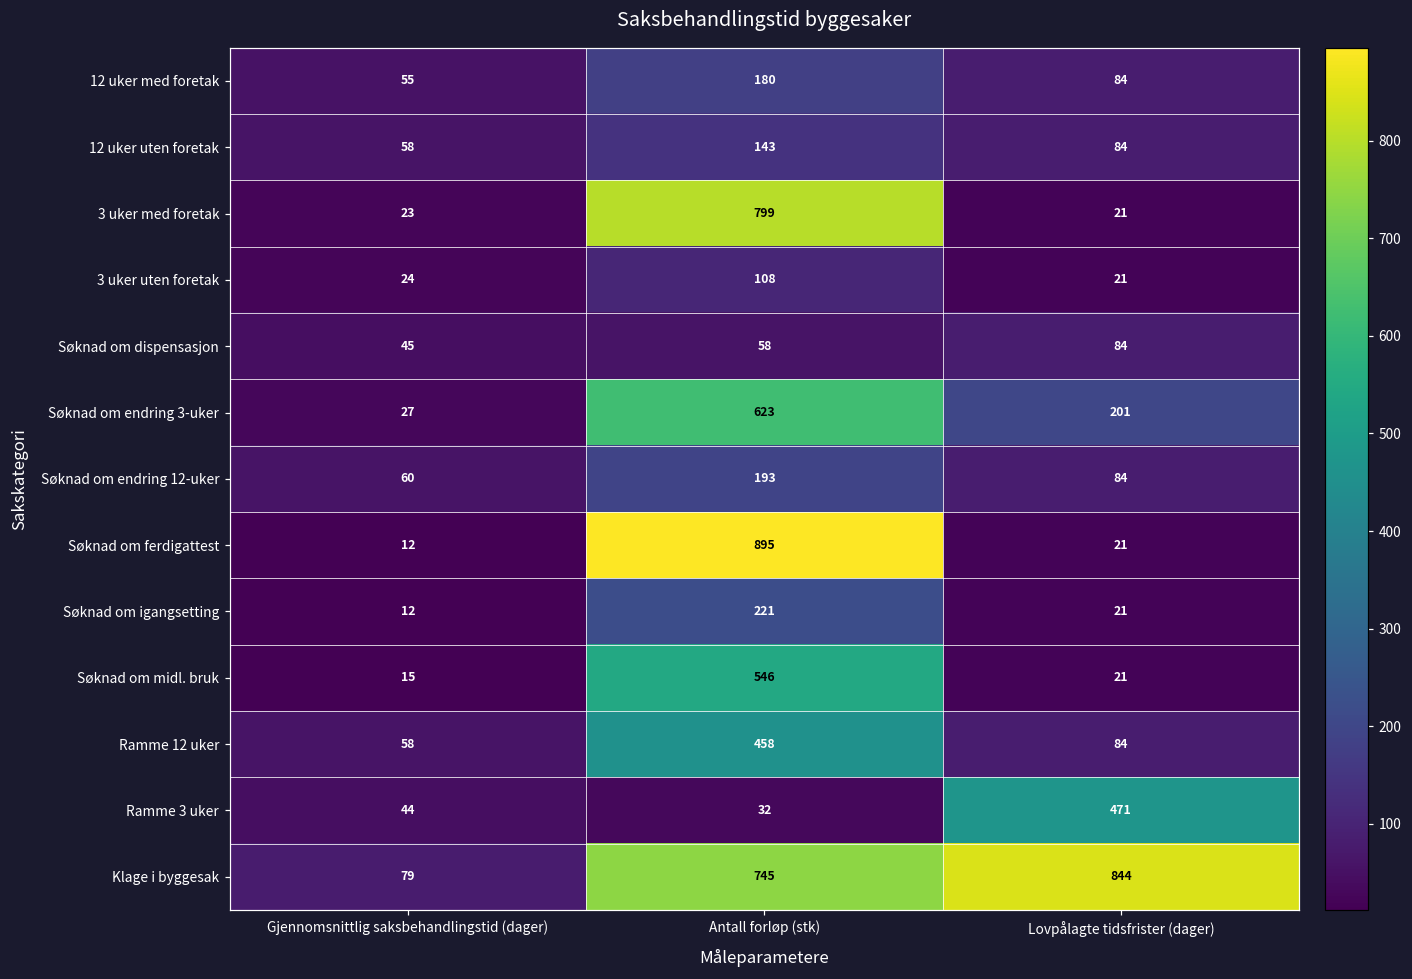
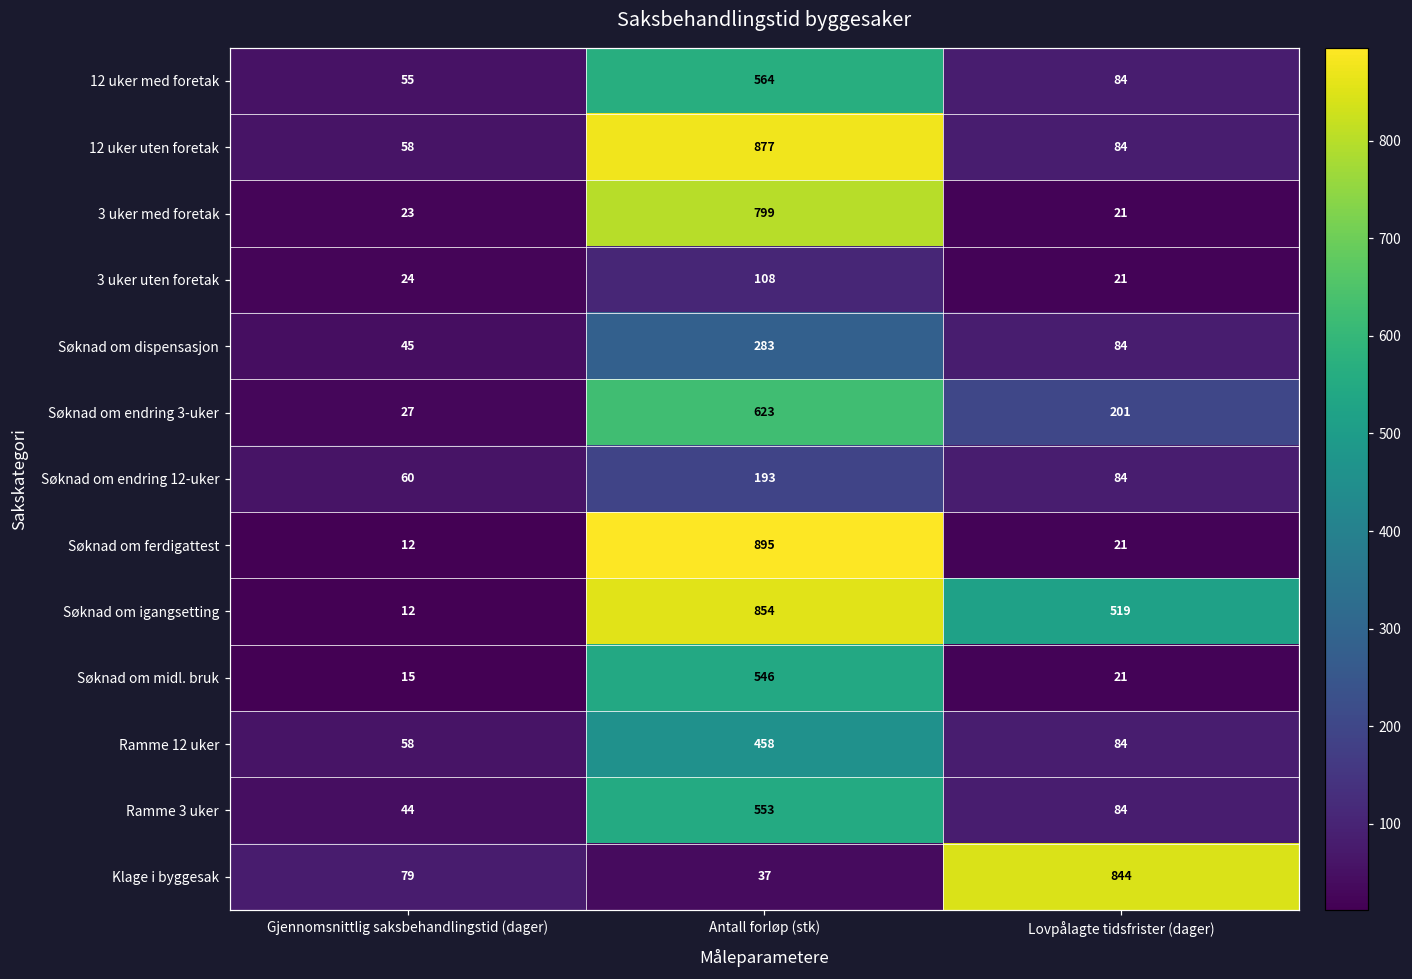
12 uker med foretak, Antall forløp (stk): 180 -> 564
12 uker uten foretak, Antall forløp (stk): 143 -> 877
Søknad om dispensasjon, Antall forløp (stk): 58 -> 283
Søknad om igangsetting, Antall forløp (stk): 221 -> 854
Søknad om igangsetting, Lovpålagte tidsfrister (dager): 21 -> 519
Ramme 3 uker, Antall forløp (stk): 32 -> 553
Ramme 3 uker, Lovpålagte tidsfrister (dager): 471 -> 84
Klage i byggesak, Antall forløp (stk): 745 -> 37
